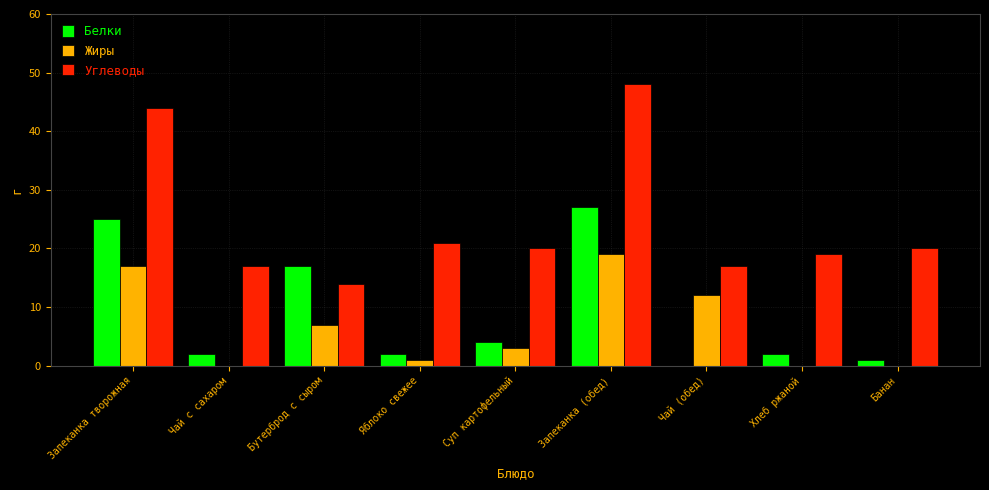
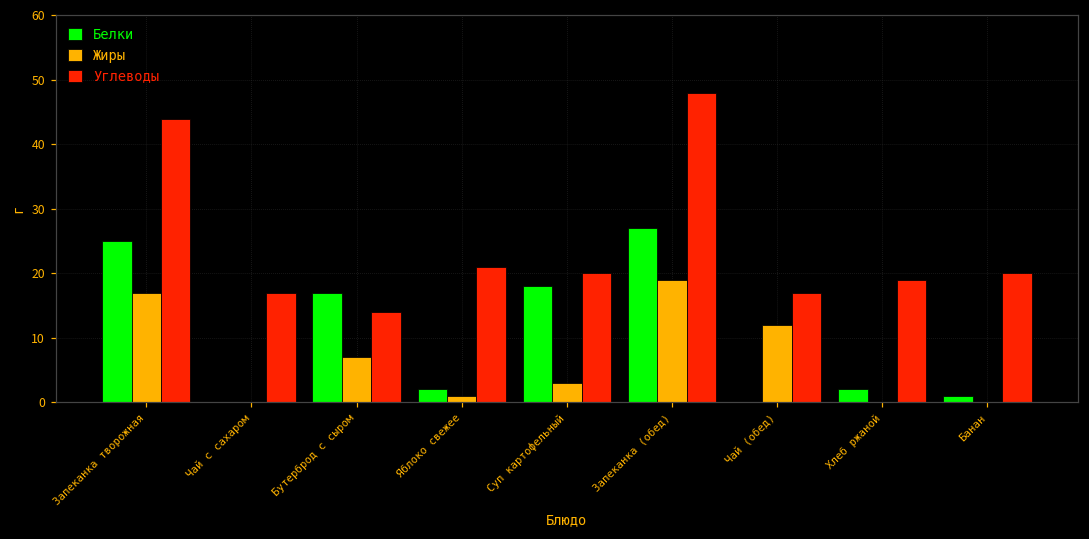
Белки, Чай с сахаром: 2 -> 0
Белки, Суп картофельный: 4 -> 18
